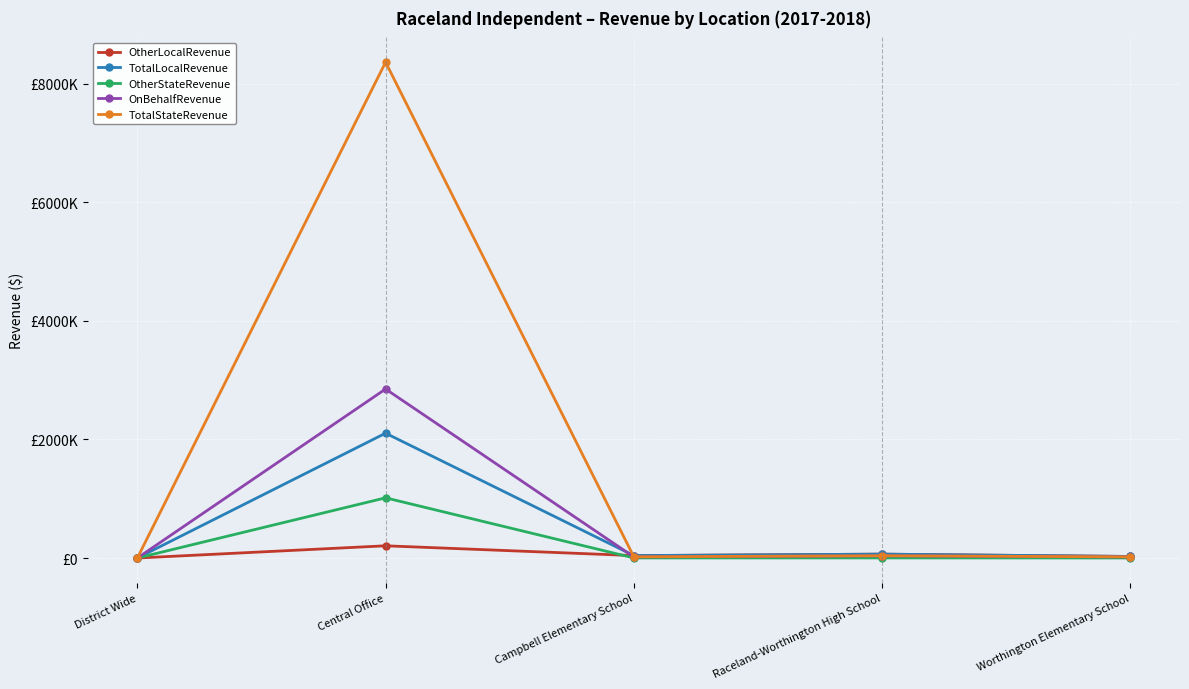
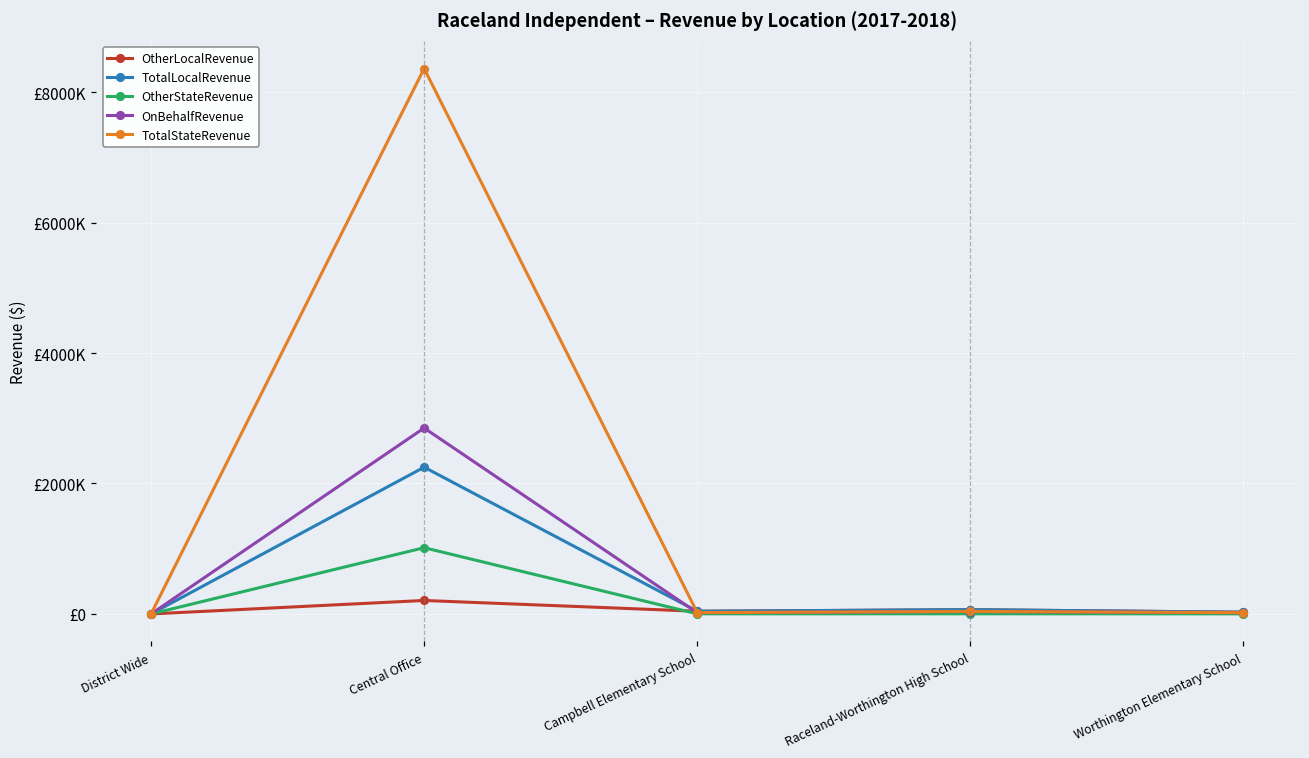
TotalLocalRevenue, Central Office: £2100000 -> £2200000
